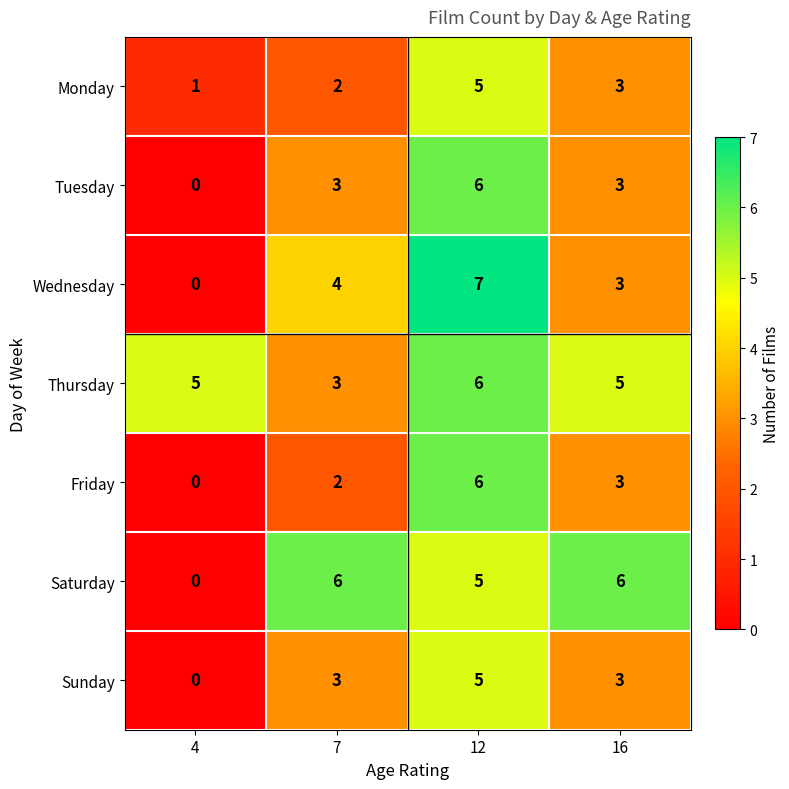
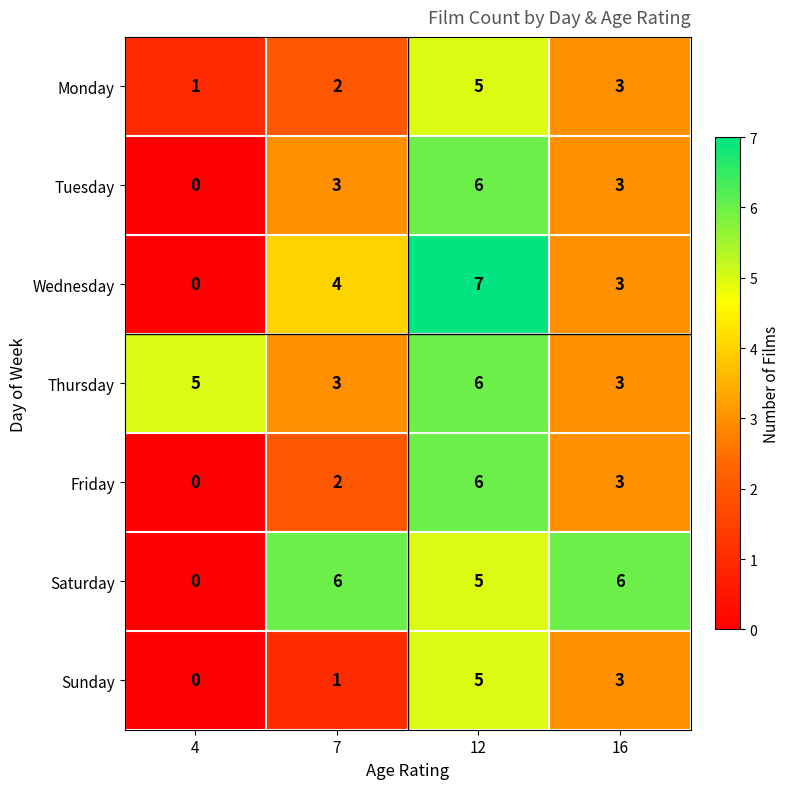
Thursday, 16: 5 -> 3
Sunday, 7: 3 -> 1
